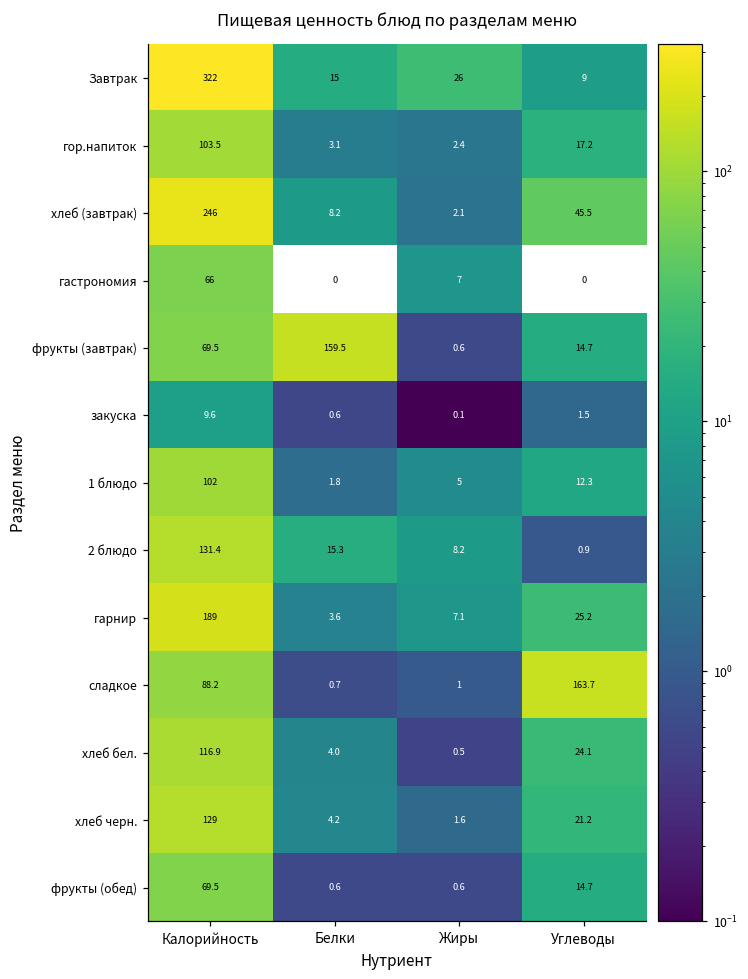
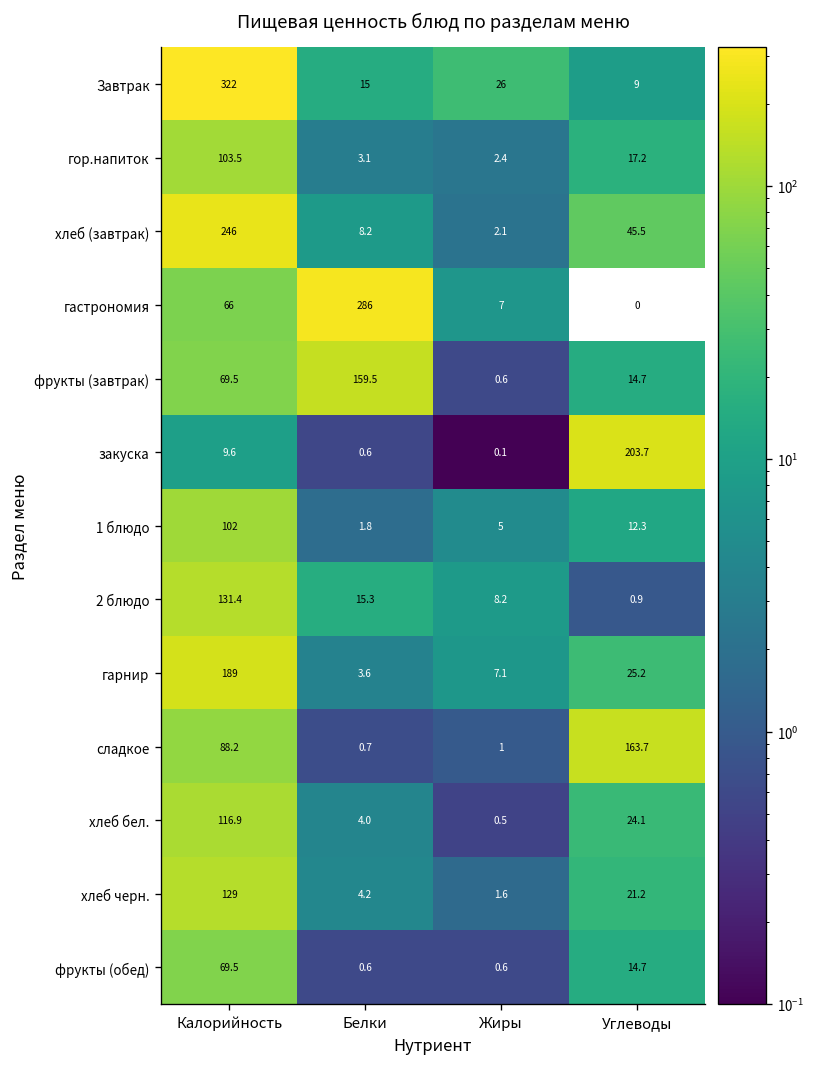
гастрономия, Белки: 0 -> 286
закуска, Углеводы: 1.5 -> 203.7
